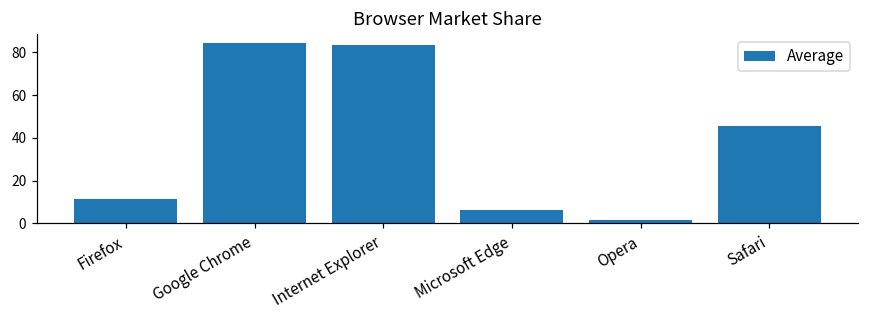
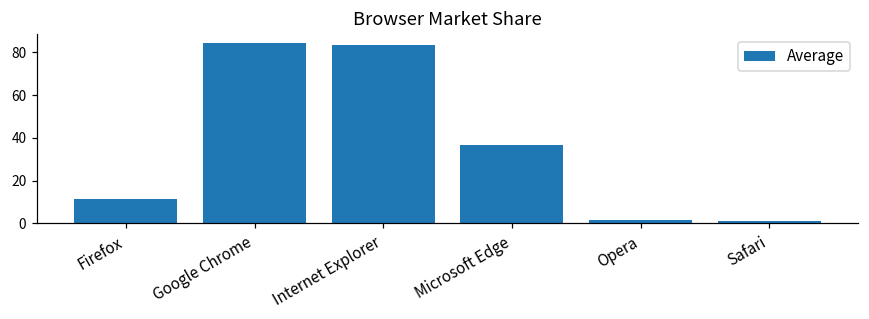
Microsoft Edge: 6 -> 37
Safari: 46 -> 1
